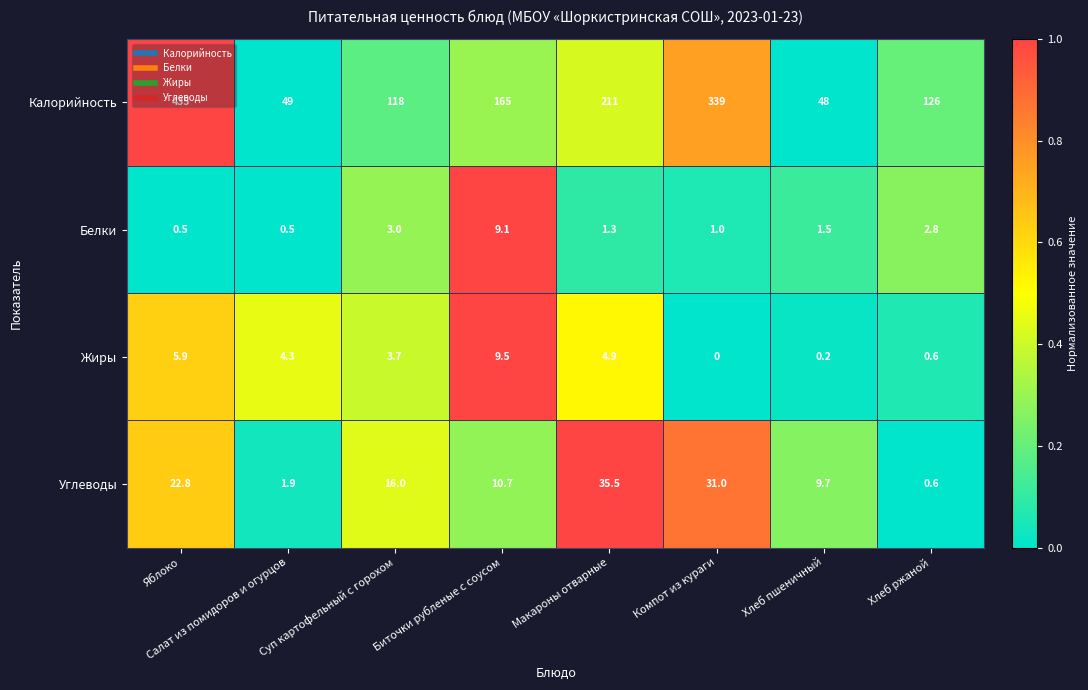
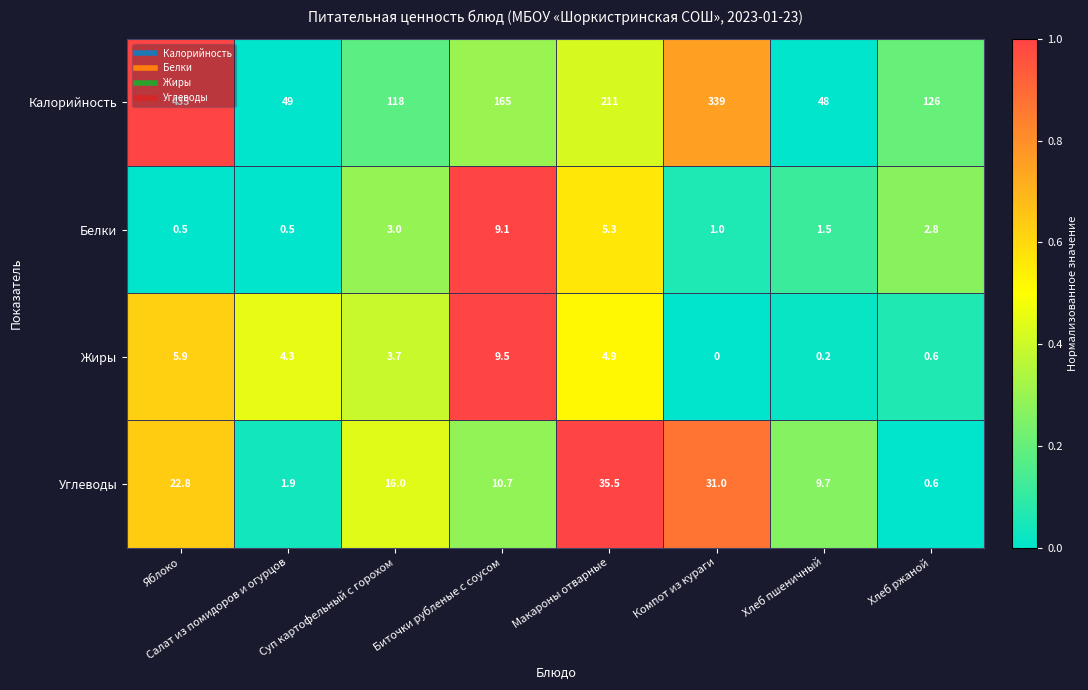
Белки, Макароны отварные: 1.3 -> 5.3
